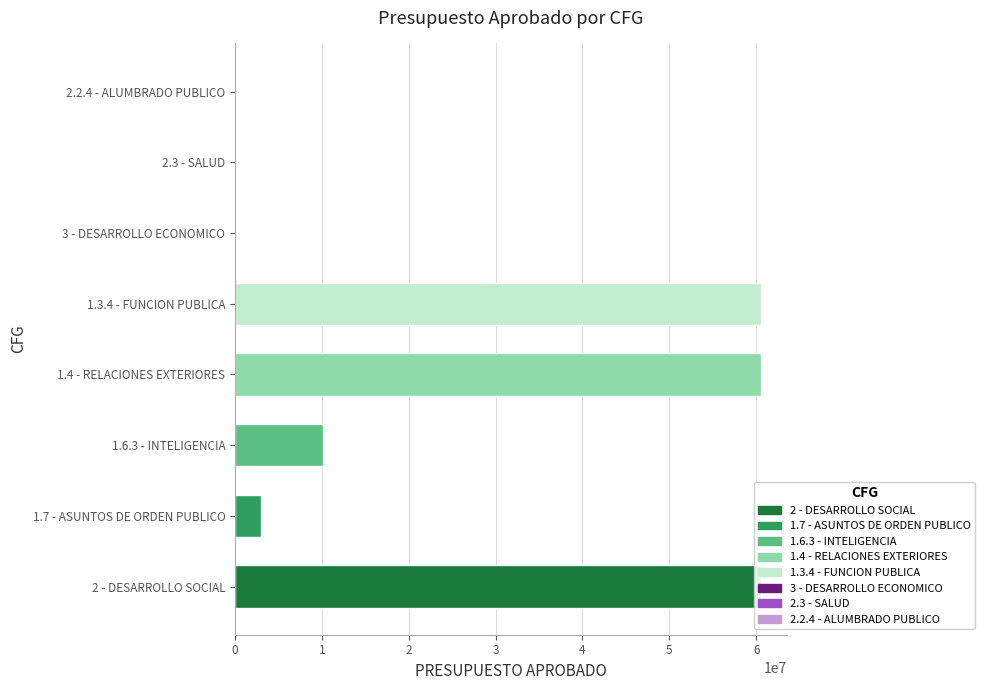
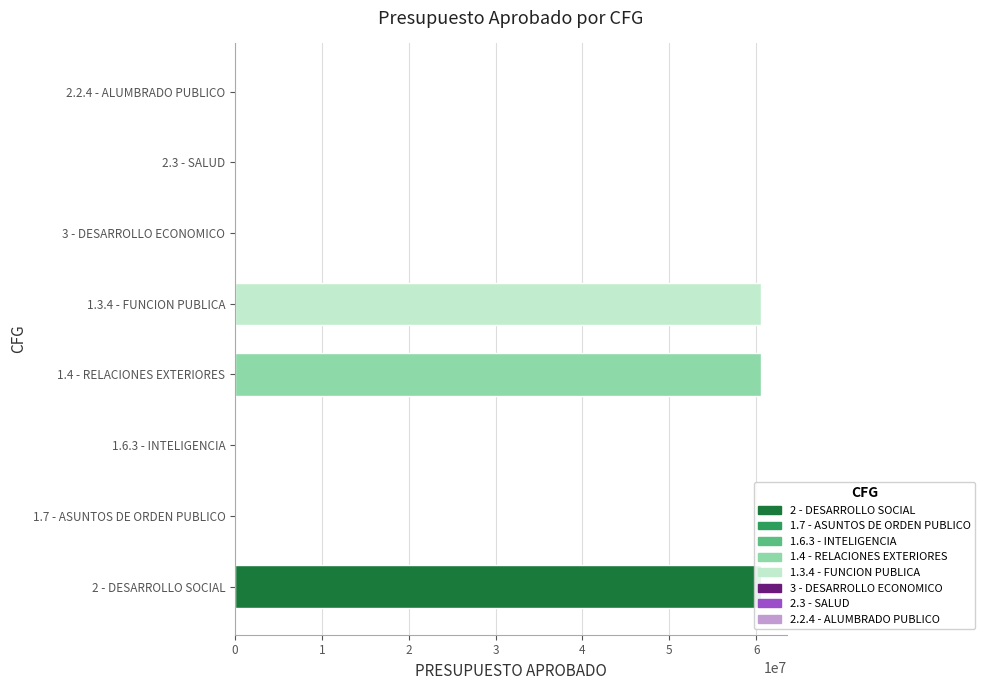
1.6.3 - INTELIGENCIA: 10000000 -> 0
1.7 - ASUNTOS DE ORDEN PUBLICO: 3000000 -> 0
